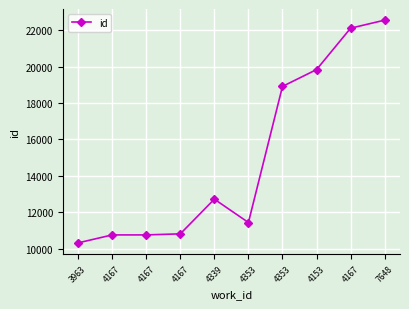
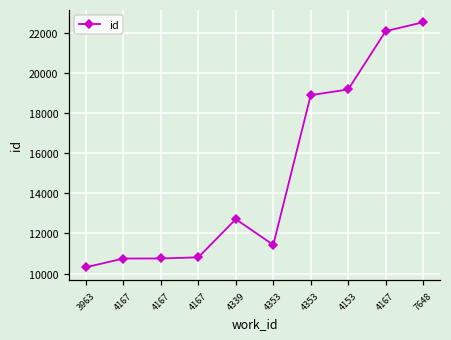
4153: 19800 -> 19200
